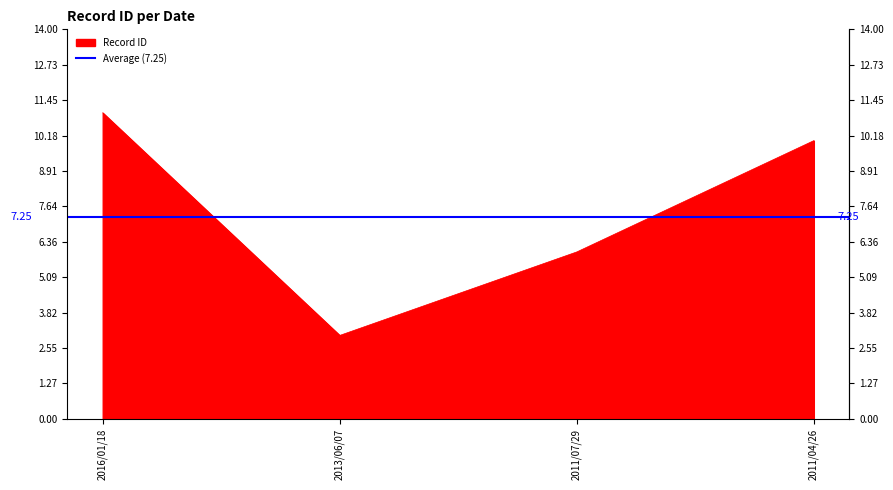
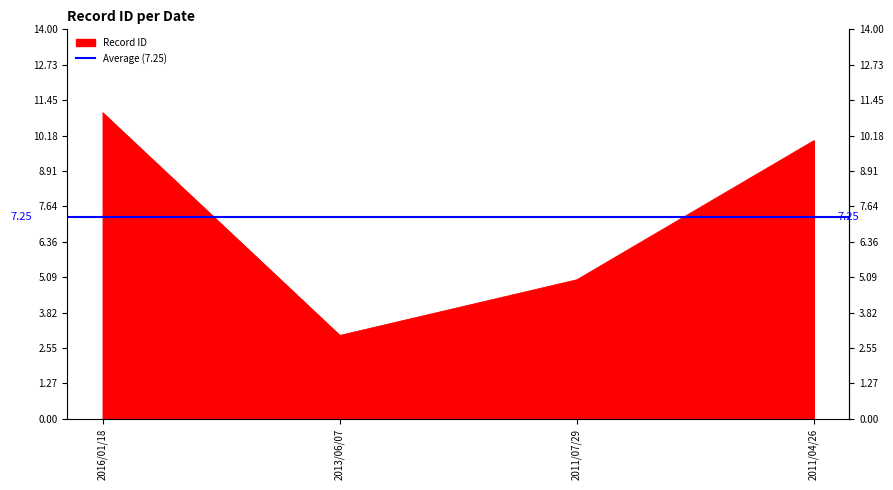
2011/07/29: 6 -> 5
